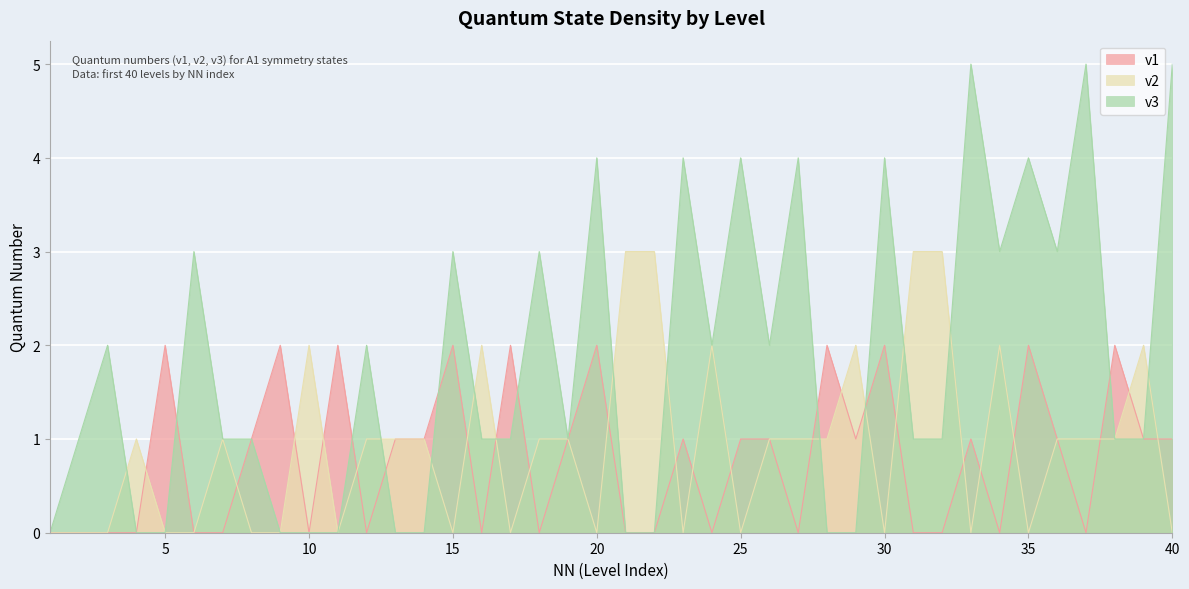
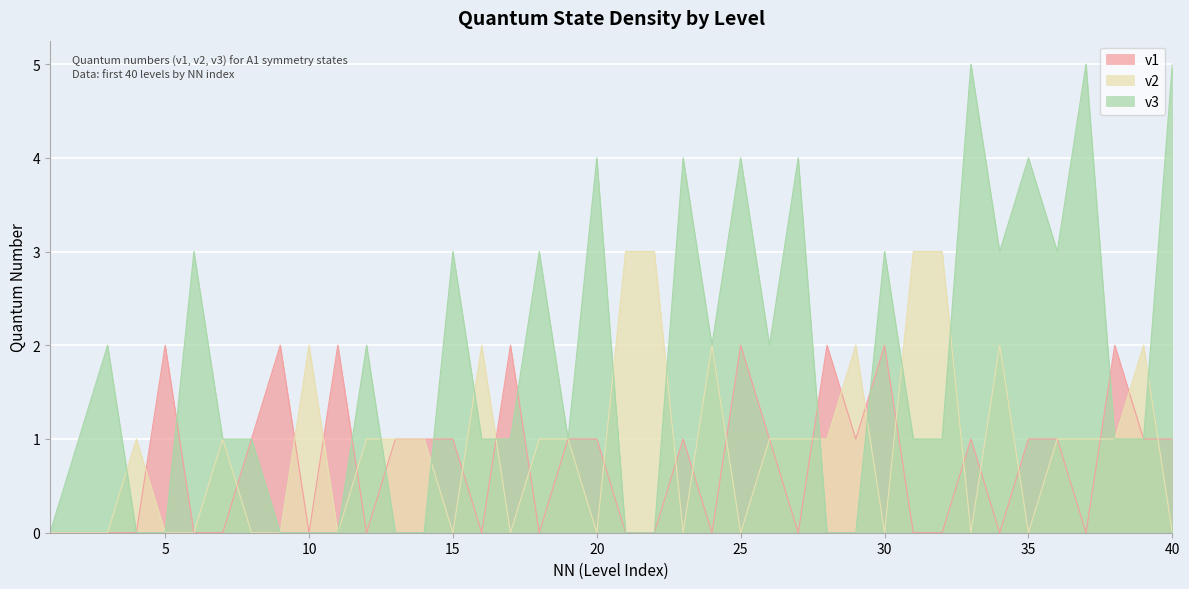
v1, 15: 2 -> 1
v1, 20: 2 -> 1
v1, 25: 1 -> 2
v3, 30: 4 -> 3
v1, 35: 2 -> 1
